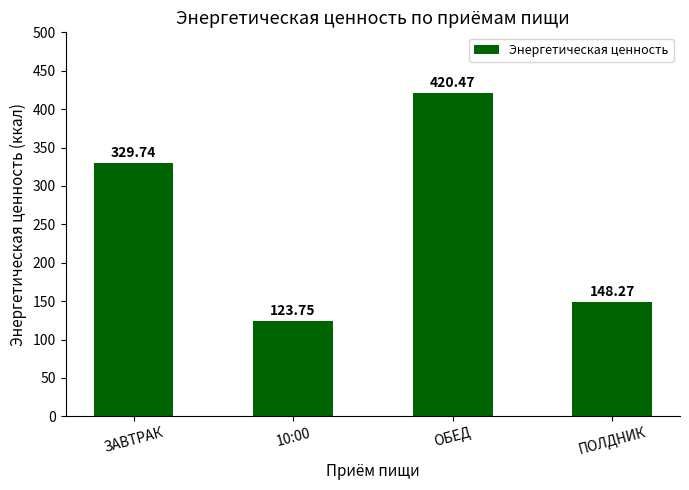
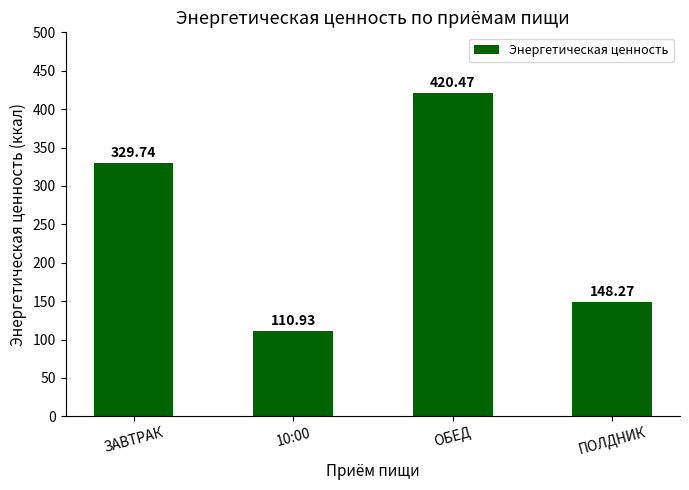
10:00: 123.75 -> 110.93
